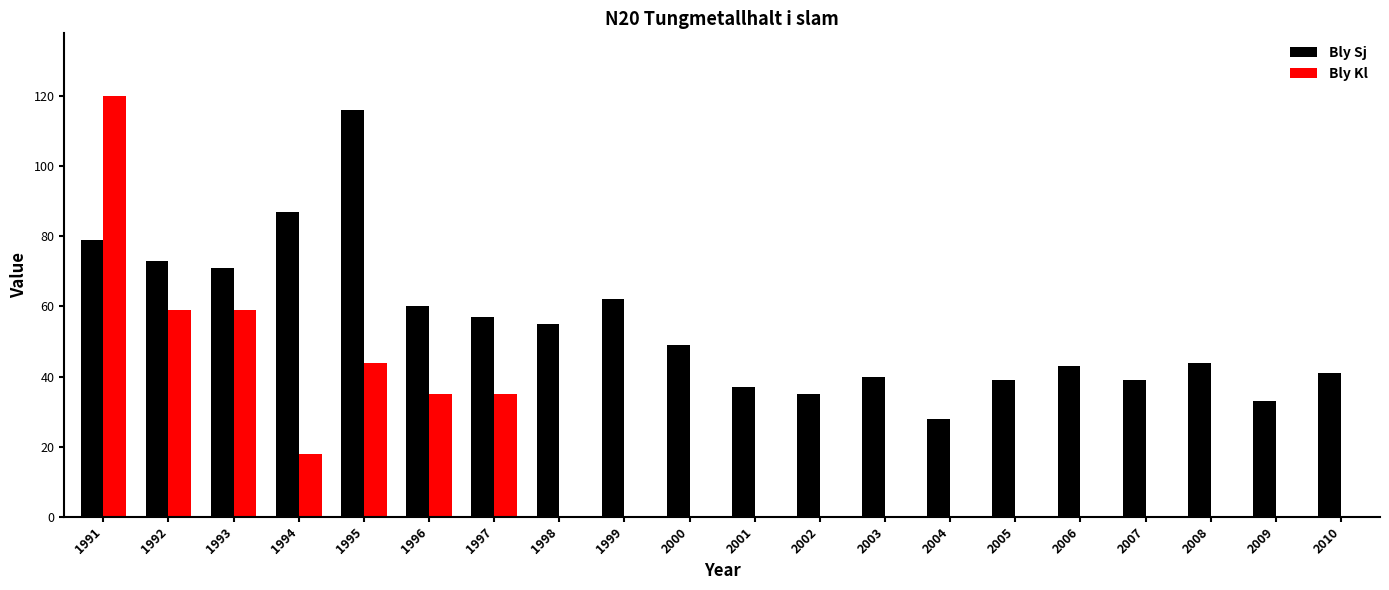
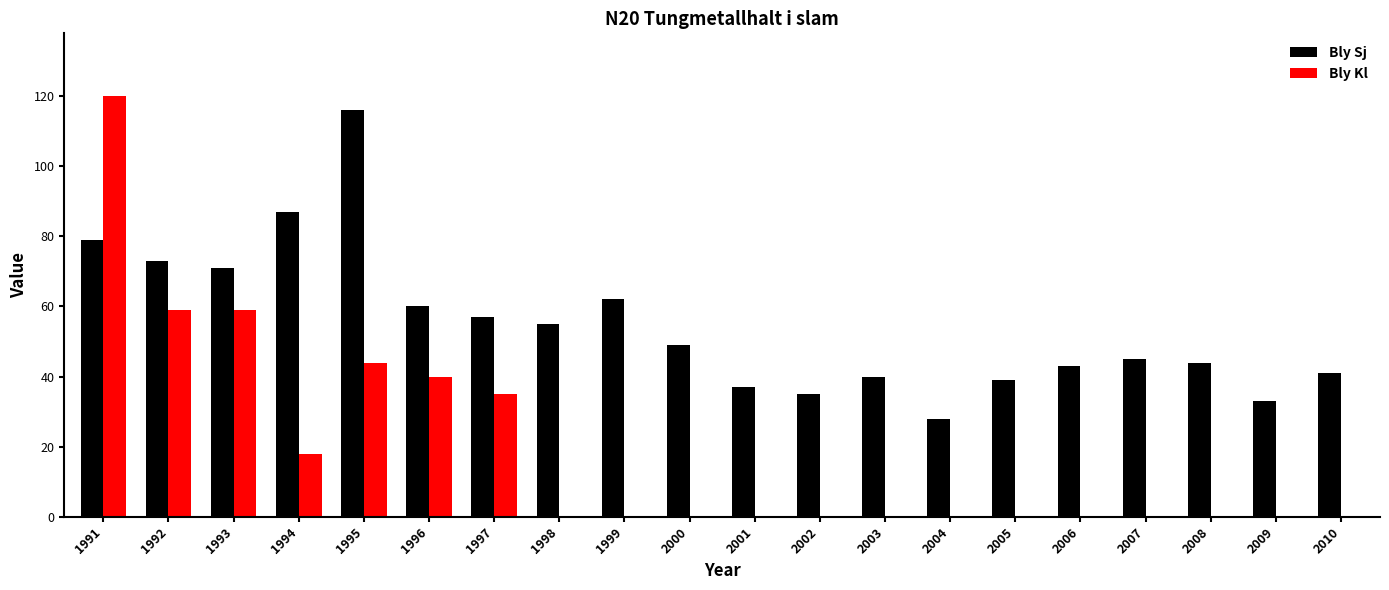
Bly Kl, 1996: 35 -> 40
Bly Sj, 2007: 39 -> 45
